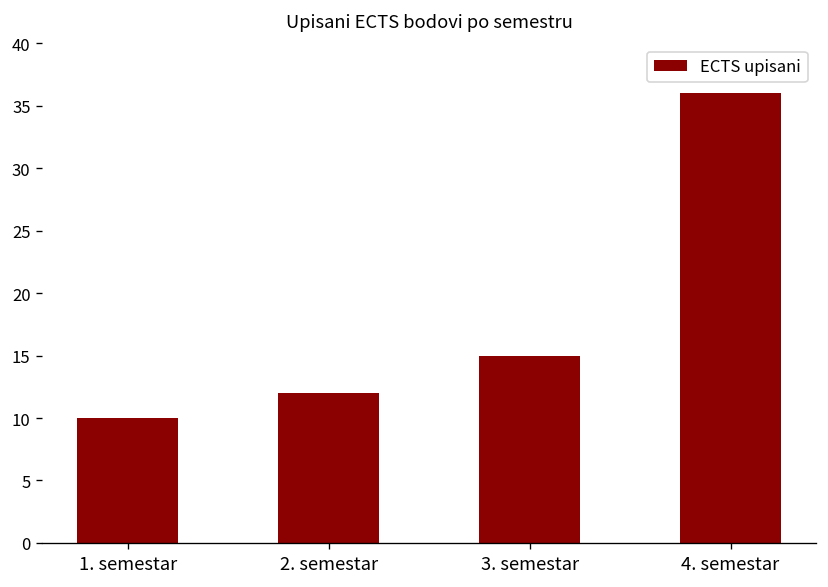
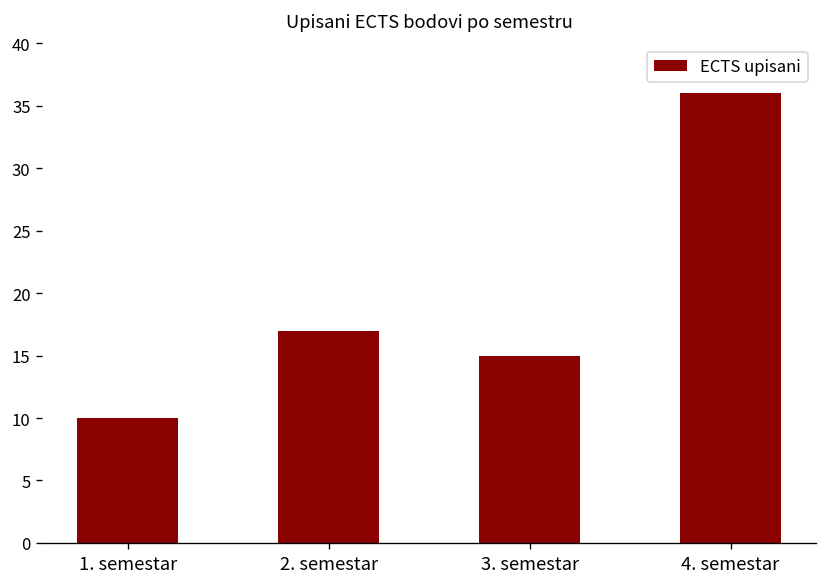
2. semestar: 12 -> 17
